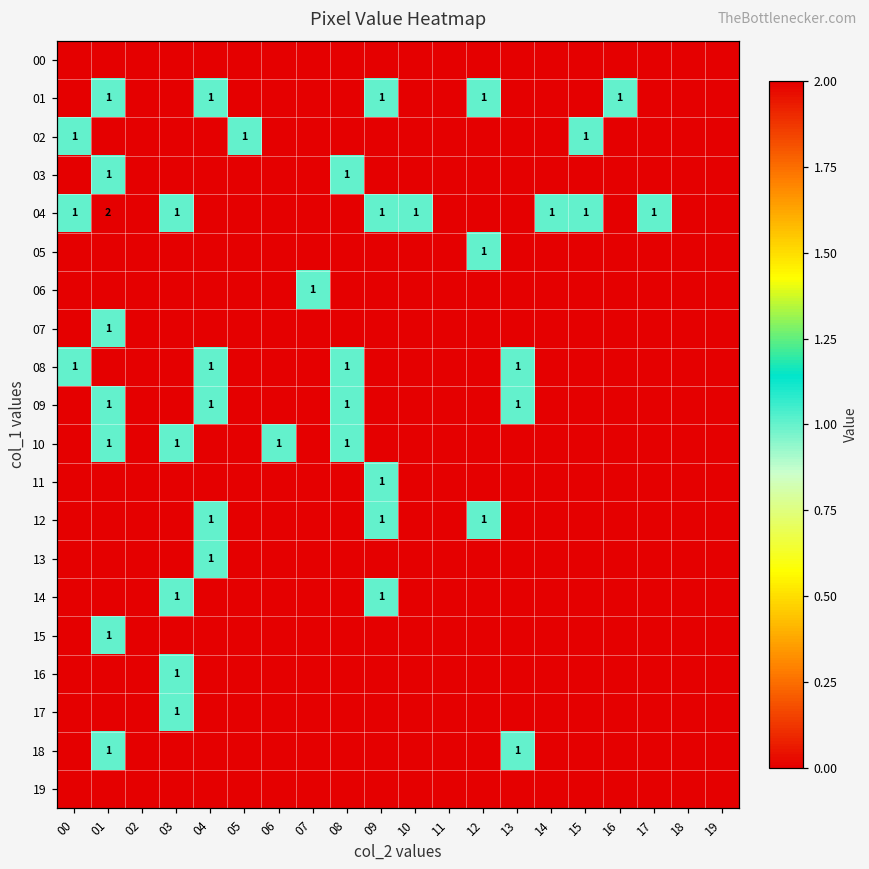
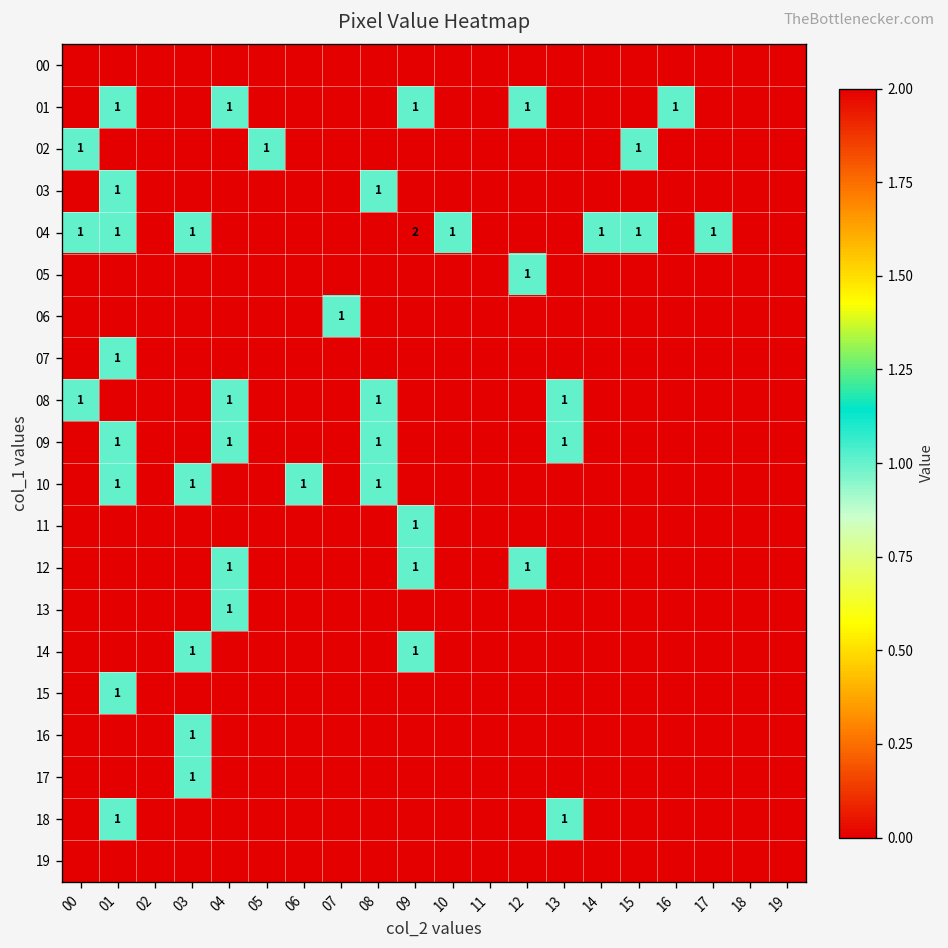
04, 01: 2 -> 1
04, 09: 1 -> 2
